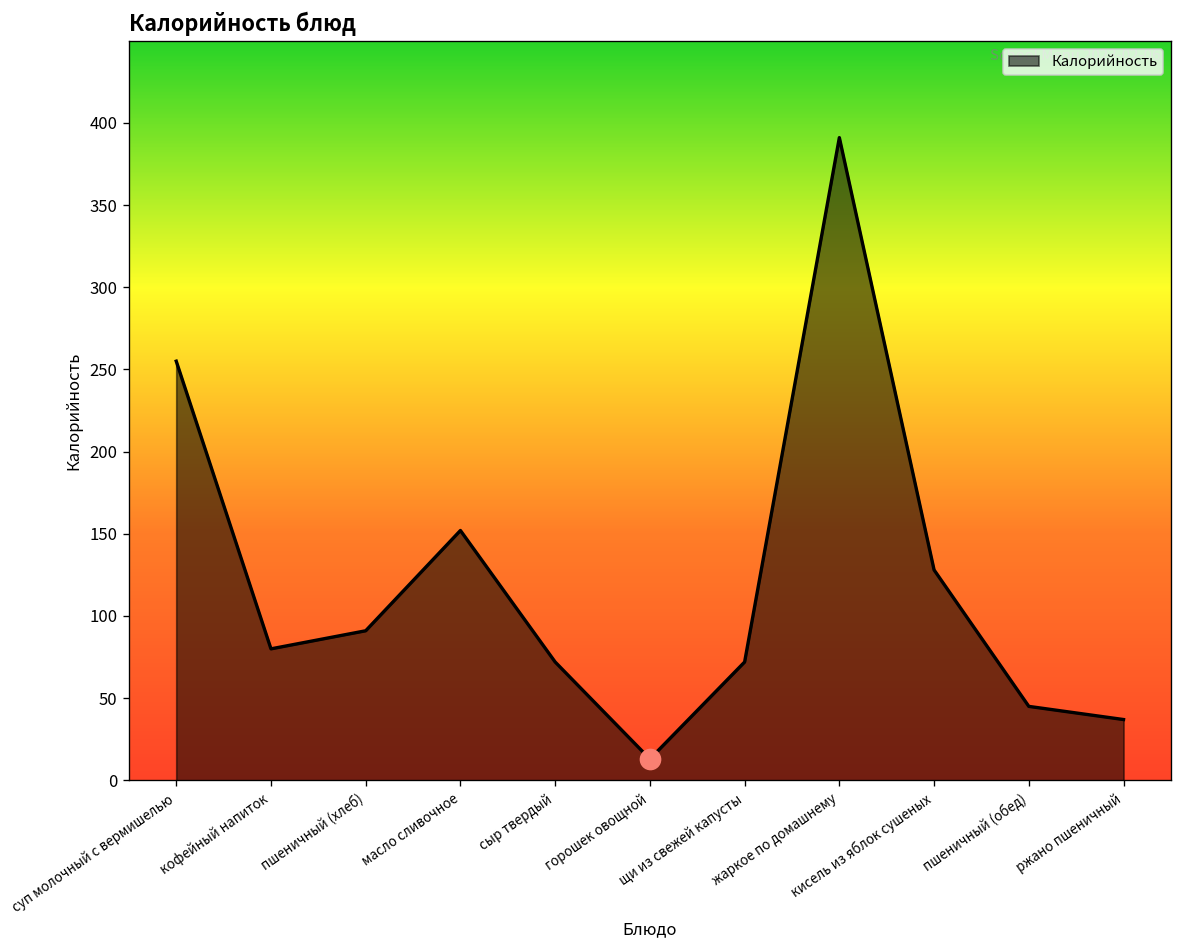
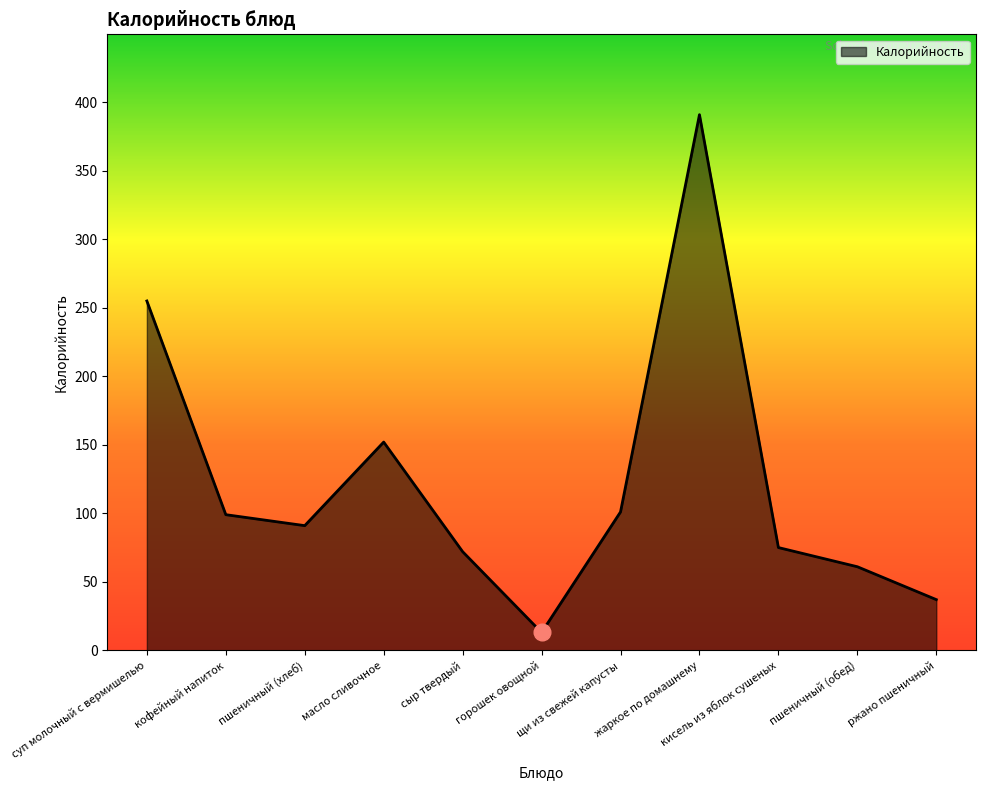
Калорийность, кофейный напиток: 80 -> 99
Калорийность, щи из свежей капусты: 72 -> 101
Калорийность, кисель из яблок сушеных: 128 -> 75
Калорийность, пшеничный (обед): 45 -> 61
